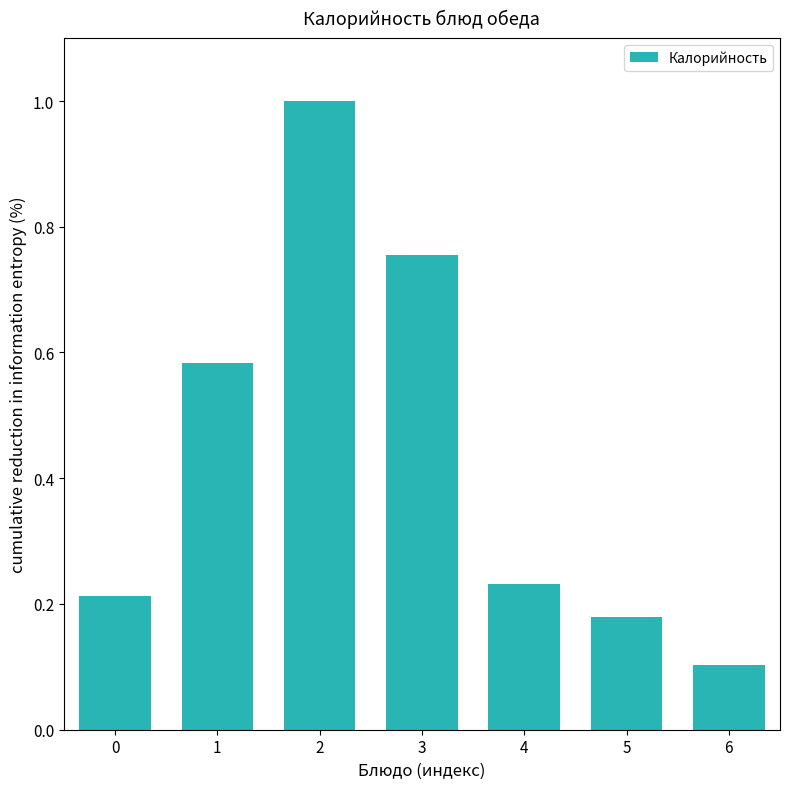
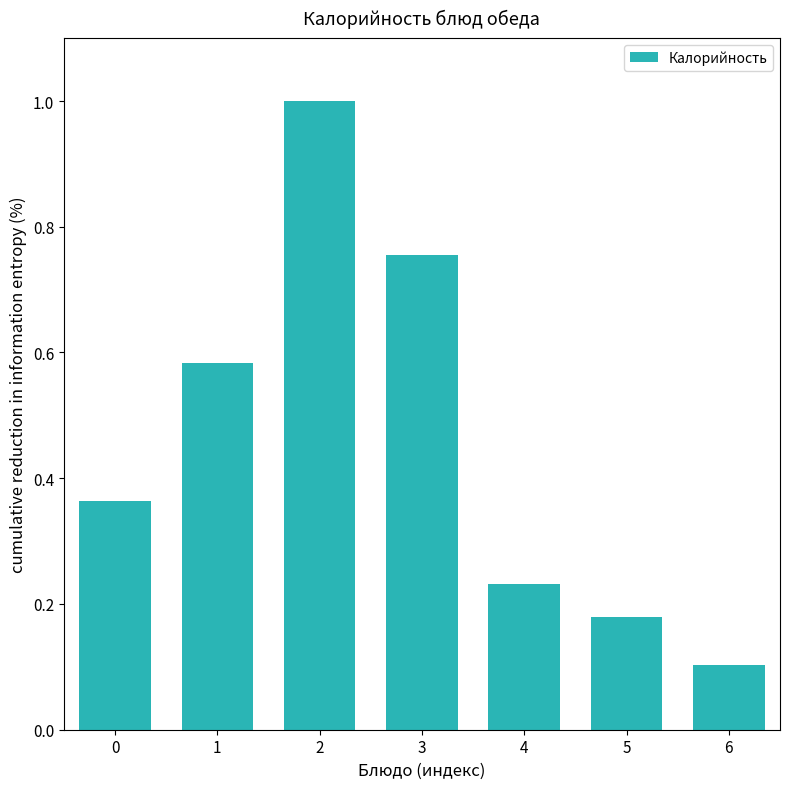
0: 0.21 -> 0.36
